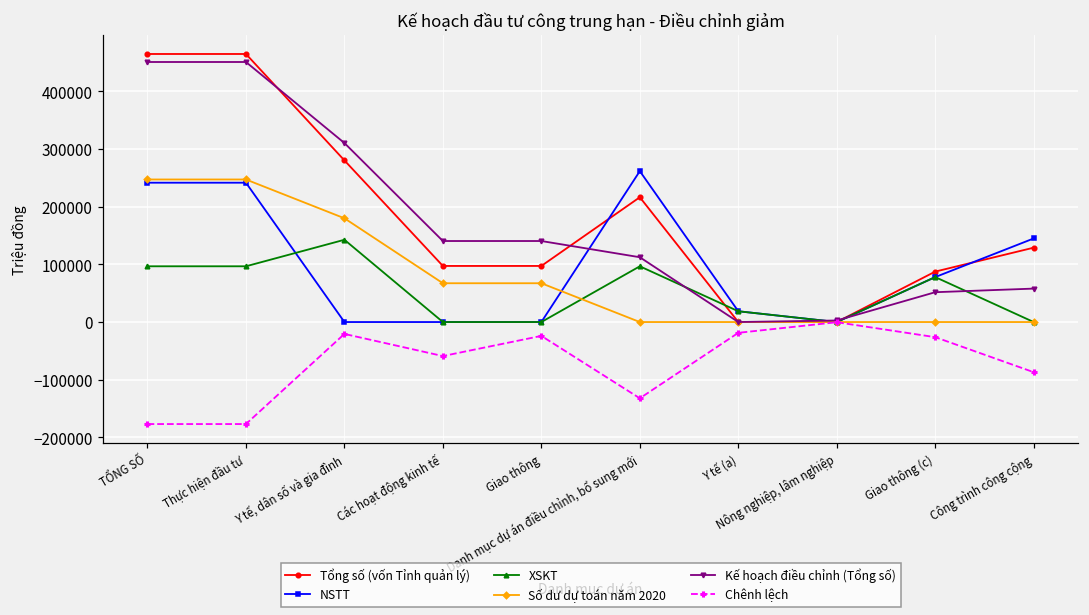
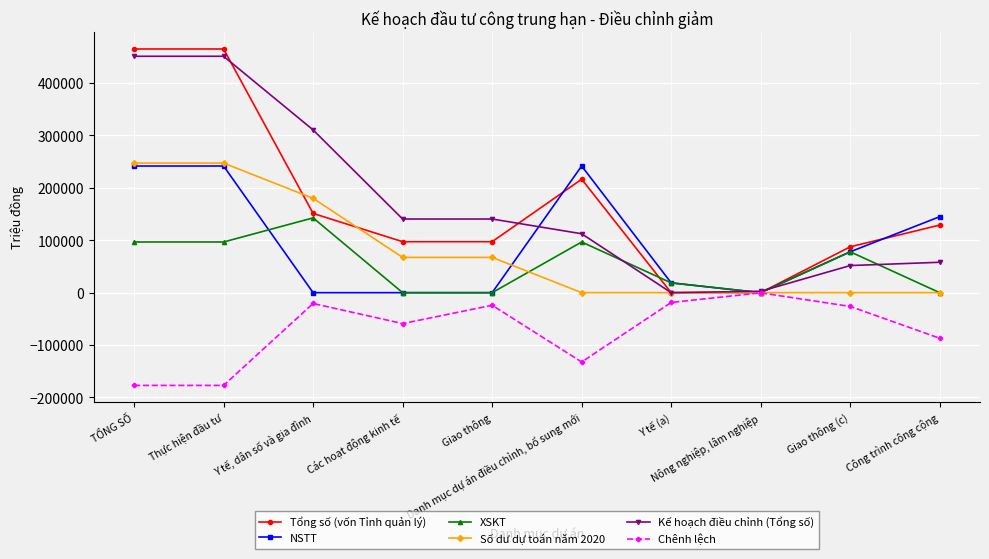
Tổng số (vốn Tỉnh quản lý), Y tế, dân số và gia đình: 280000 -> 150000
NSTT, Danh mục dự án điều chỉnh, bổ sung mới: 260000 -> 240000
